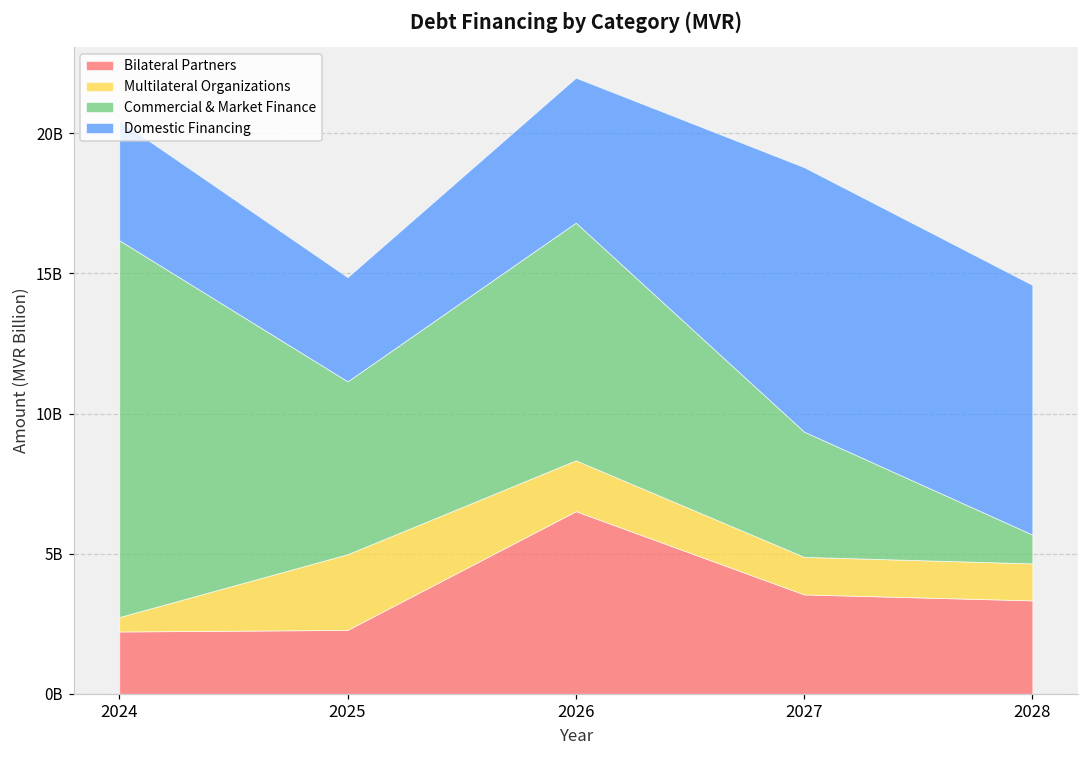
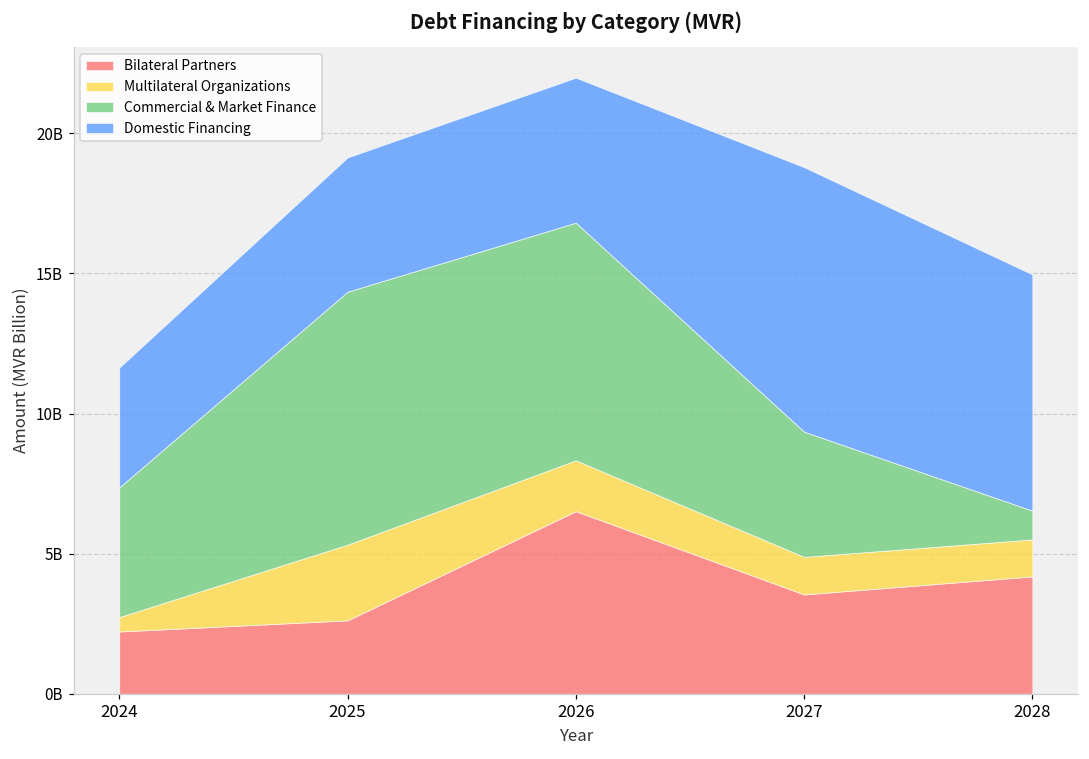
Commercial & Market Finance, 2024: 13400000000 -> 4600000000
Bilateral Partners, 2025: 2300000000 -> 2600000000
Commercial & Market Finance, 2025: 6200000000 -> 9000000000
Domestic Financing, 2025: 3700000000 -> 4800000000
Bilateral Partners, 2028: 3300000000 -> 4200000000
Domestic Financing, 2028: 8900000000 -> 8400000000
